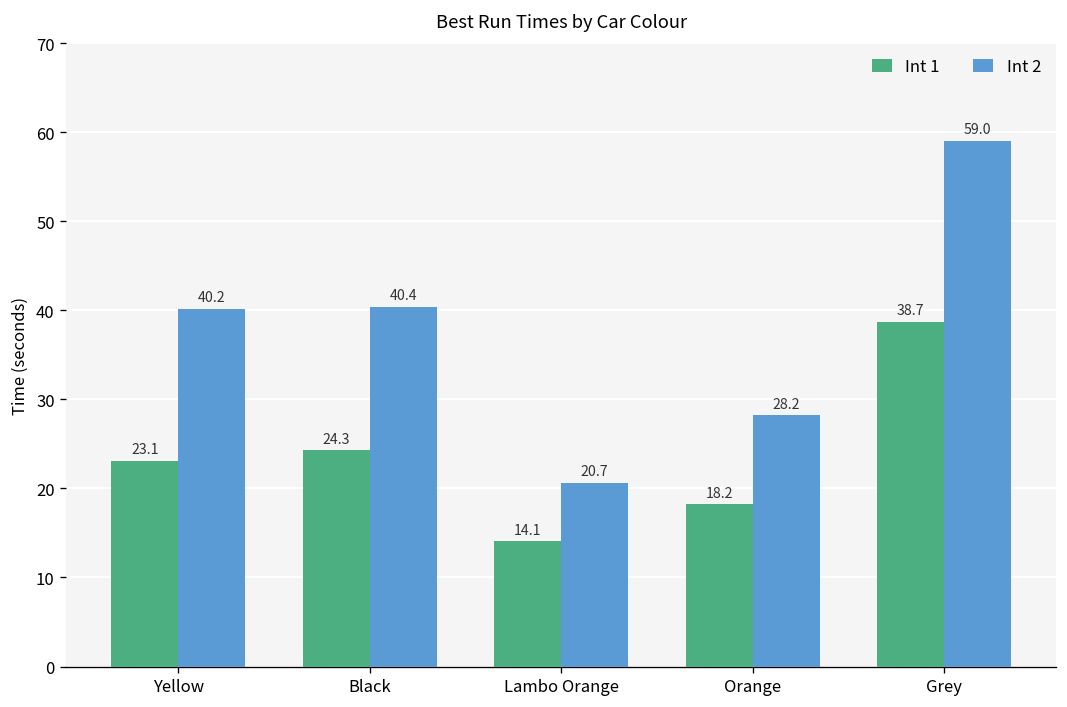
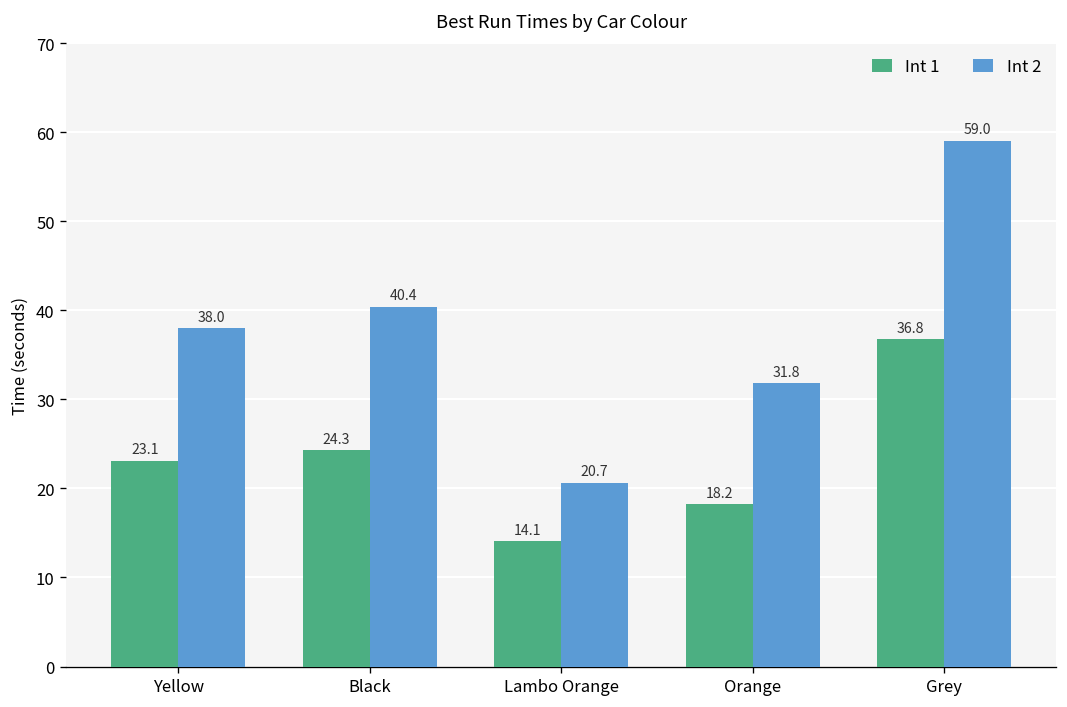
Int 2, Yellow: 40.2 -> 38.0
Int 2, Orange: 28.2 -> 31.8
Int 1, Grey: 38.7 -> 36.8
